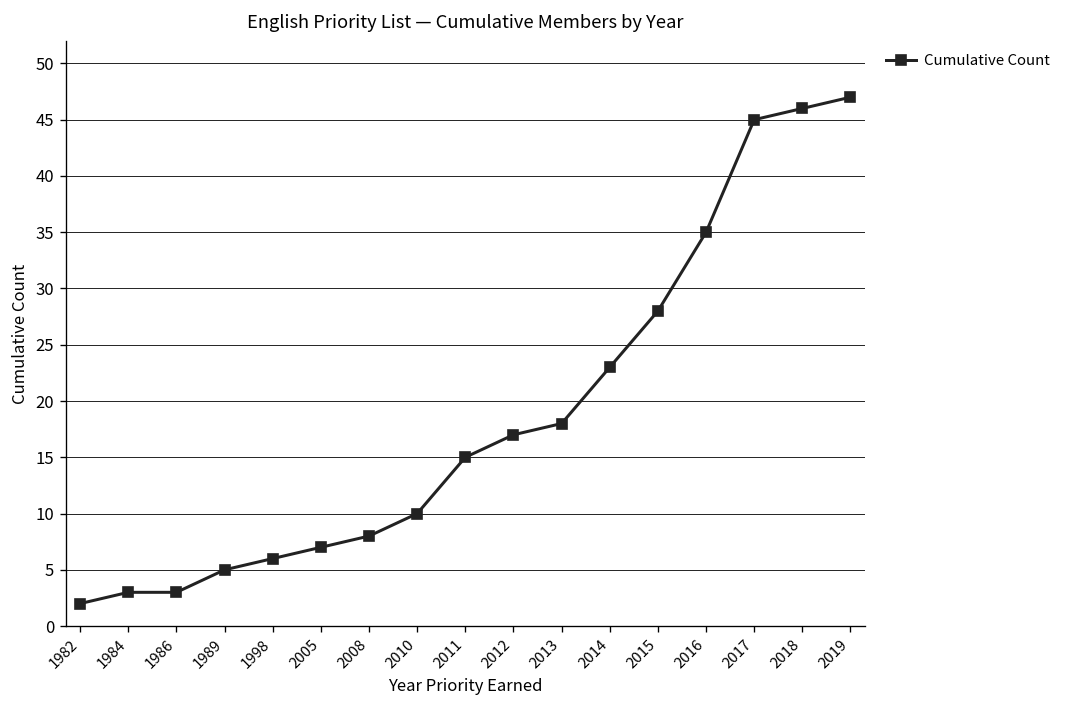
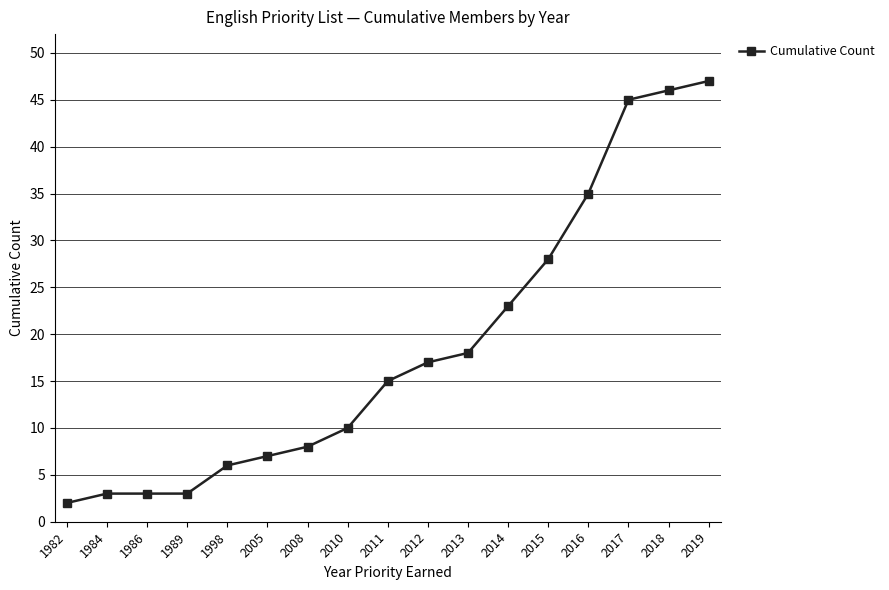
1989: 5 -> 3
